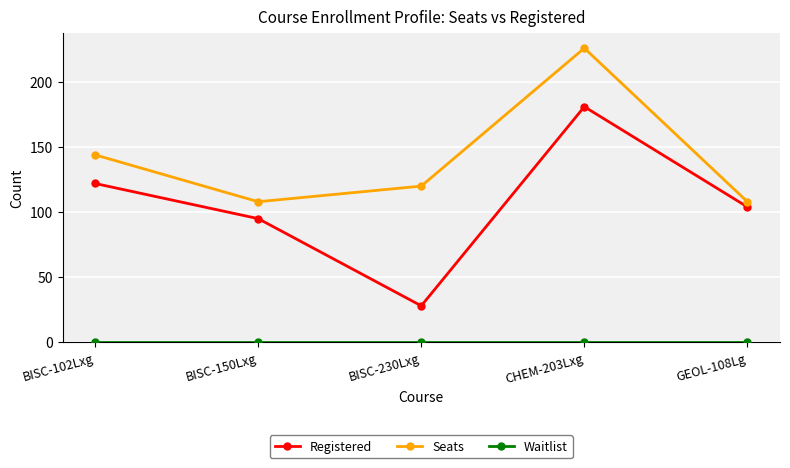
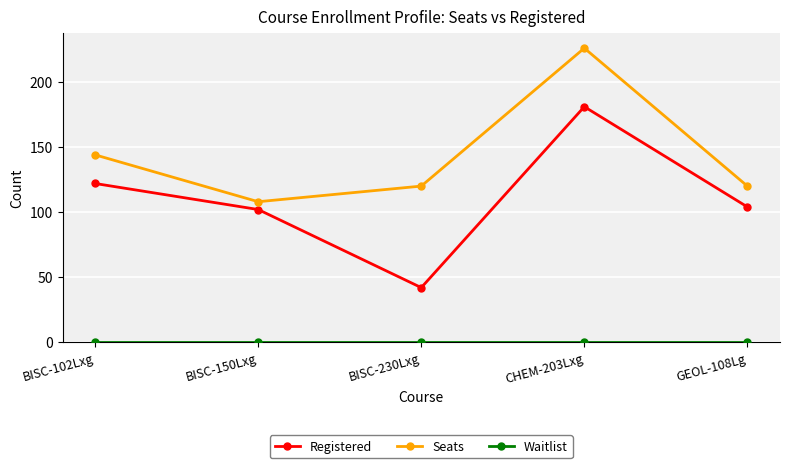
Registered, BISC-150Lxg: 95 -> 102
Registered, BISC-230Lxg: 28 -> 42
Seats, GEOL-108Lg: 108 -> 120
